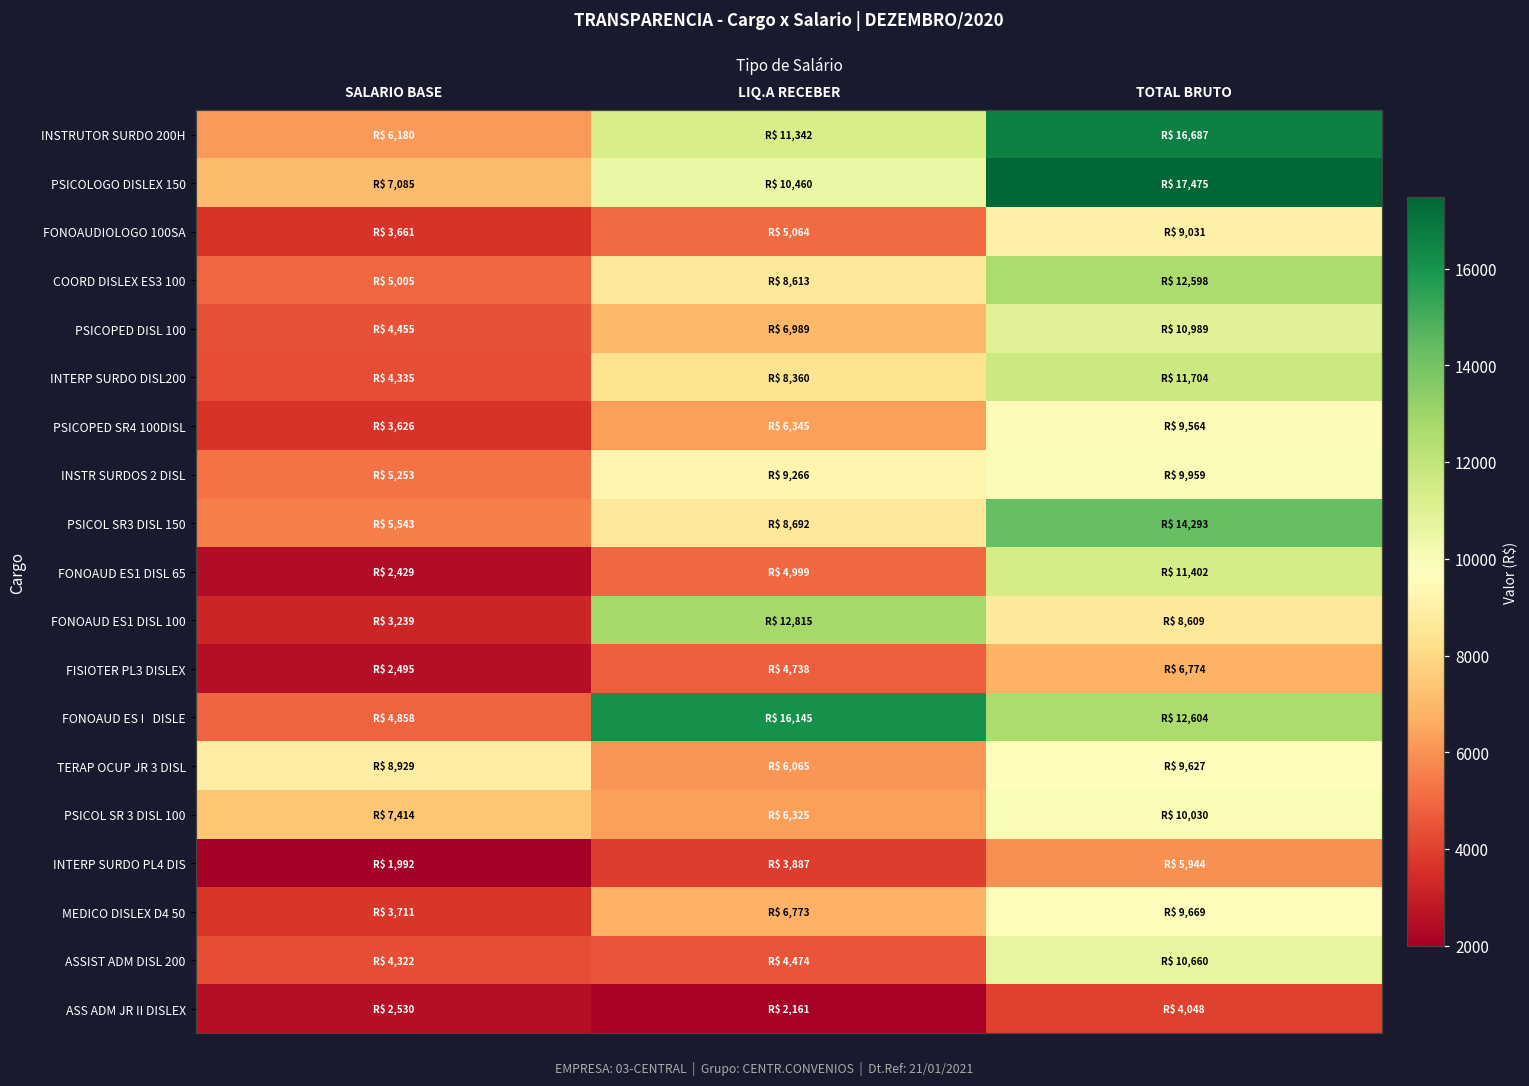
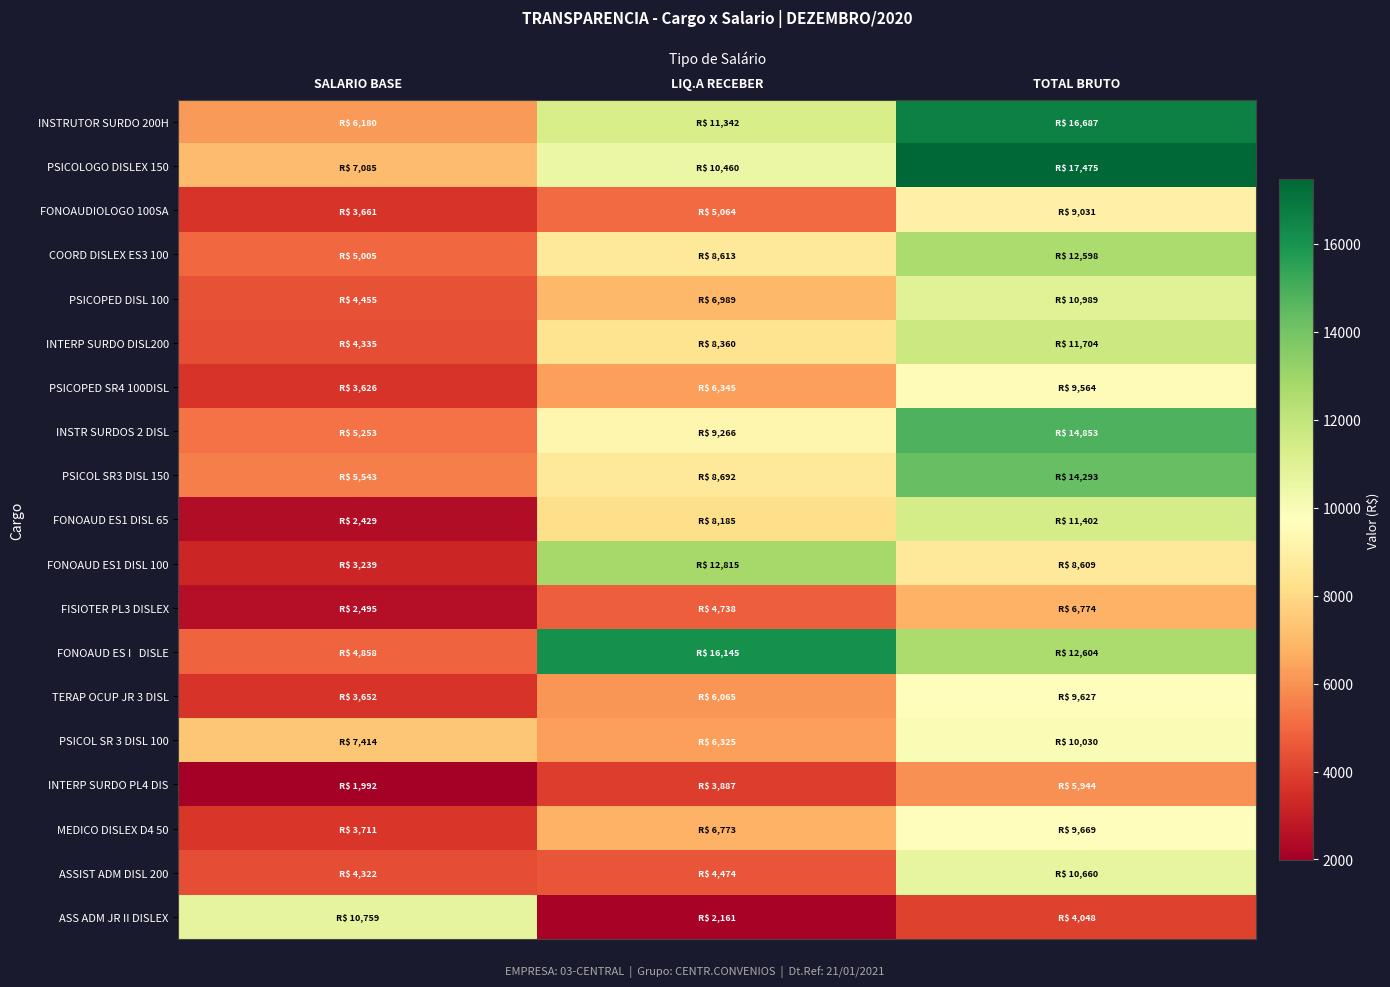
INSTR SURDOS 2 DISL, TOTAL BRUTO: 9,959 -> 14,853
FONOAUD ES1 DISL 65, LIQ.A RECEBER: 4,999 -> 8,185
TERAP OCUP JR 3 DISL, SALARIO BASE: 8,929 -> 3,652
ASS ADM JR II DISLEX, SALARIO BASE: 2,530 -> 10,759
